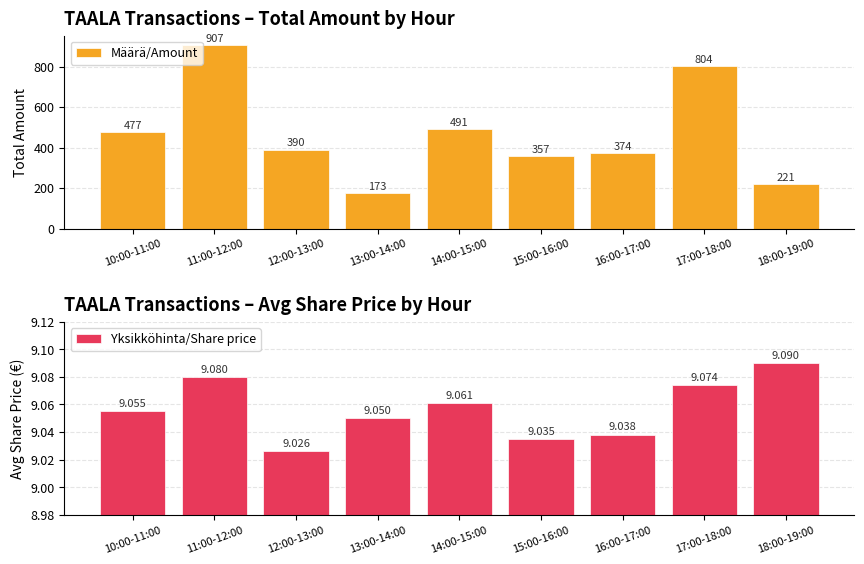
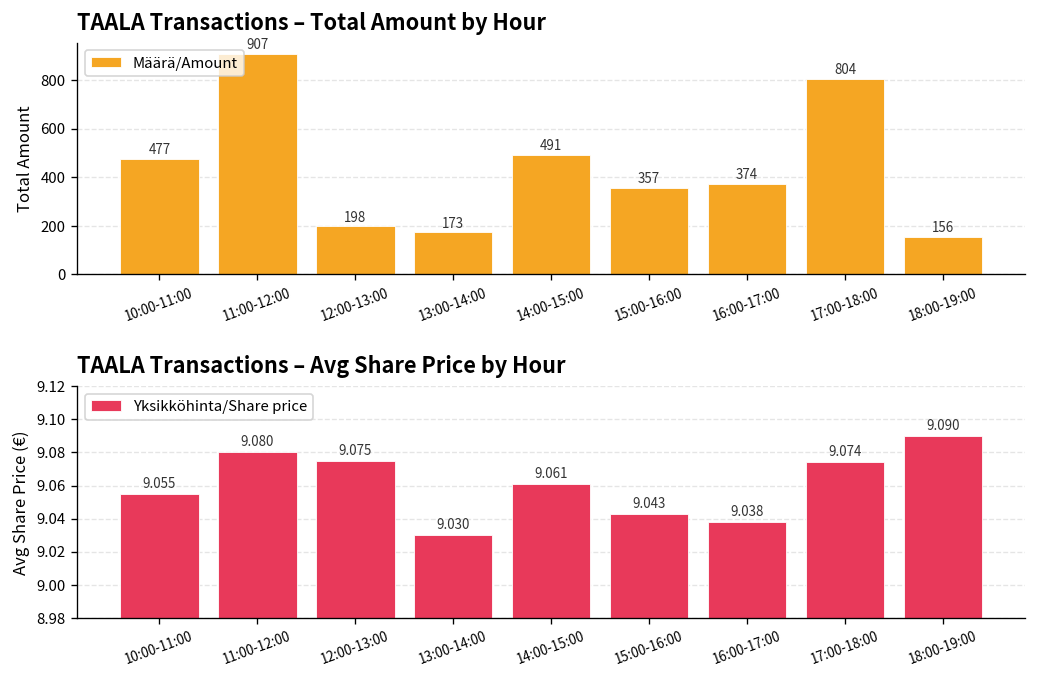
TAALA Transactions – Total Amount by Hour, 12:00-13:00: 390 -> 198
TAALA Transactions – Total Amount by Hour, 18:00-19:00: 221 -> 156
TAALA Transactions – Avg Share Price by Hour, 12:00-13:00: 9.026 -> 9.075
TAALA Transactions – Avg Share Price by Hour, 13:00-14:00: 9.050 -> 9.030
TAALA Transactions – Avg Share Price by Hour, 15:00-16:00: 9.035 -> 9.043
